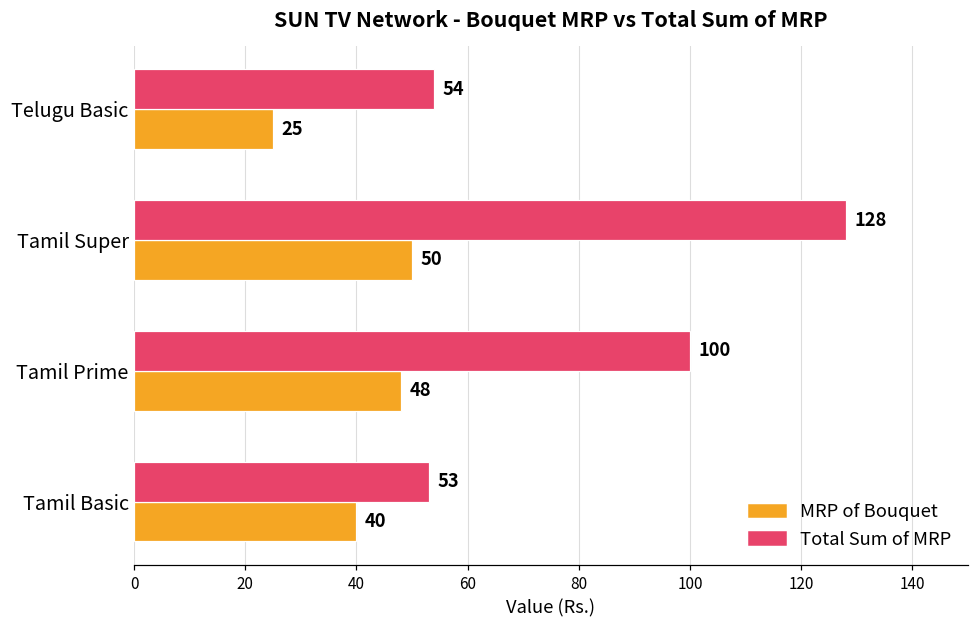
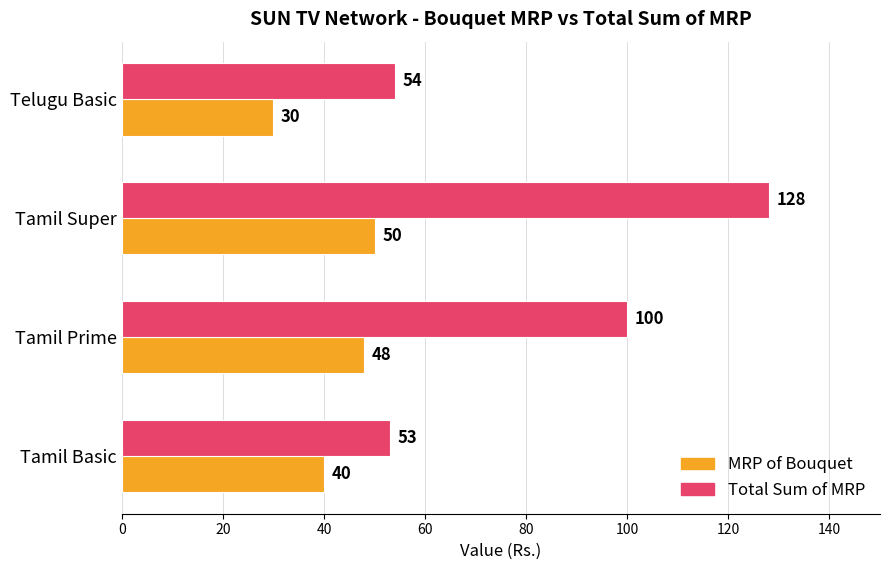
MRP of Bouquet, Telugu Basic: 25 -> 30
